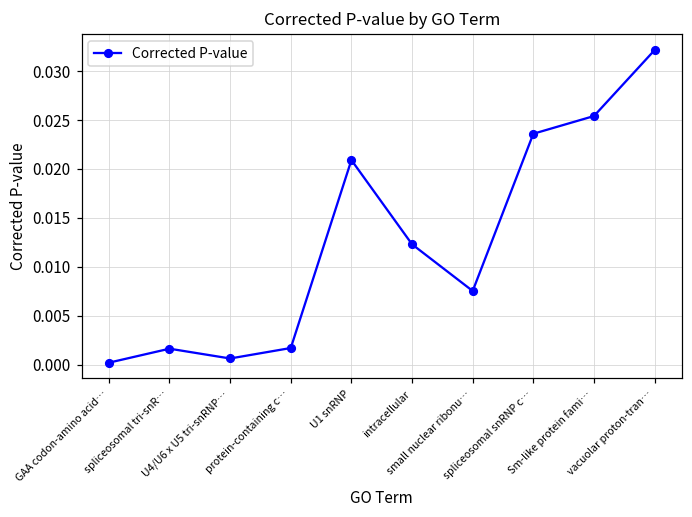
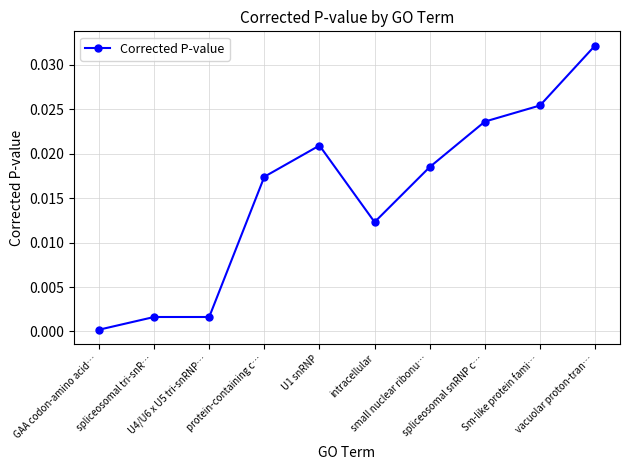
U4/U6 x U5 tri-snRNP…: 0.001 -> 0.002
protein-containing c…: 0.002 -> 0.017
small nuclear ribonu…: 0.008 -> 0.018
